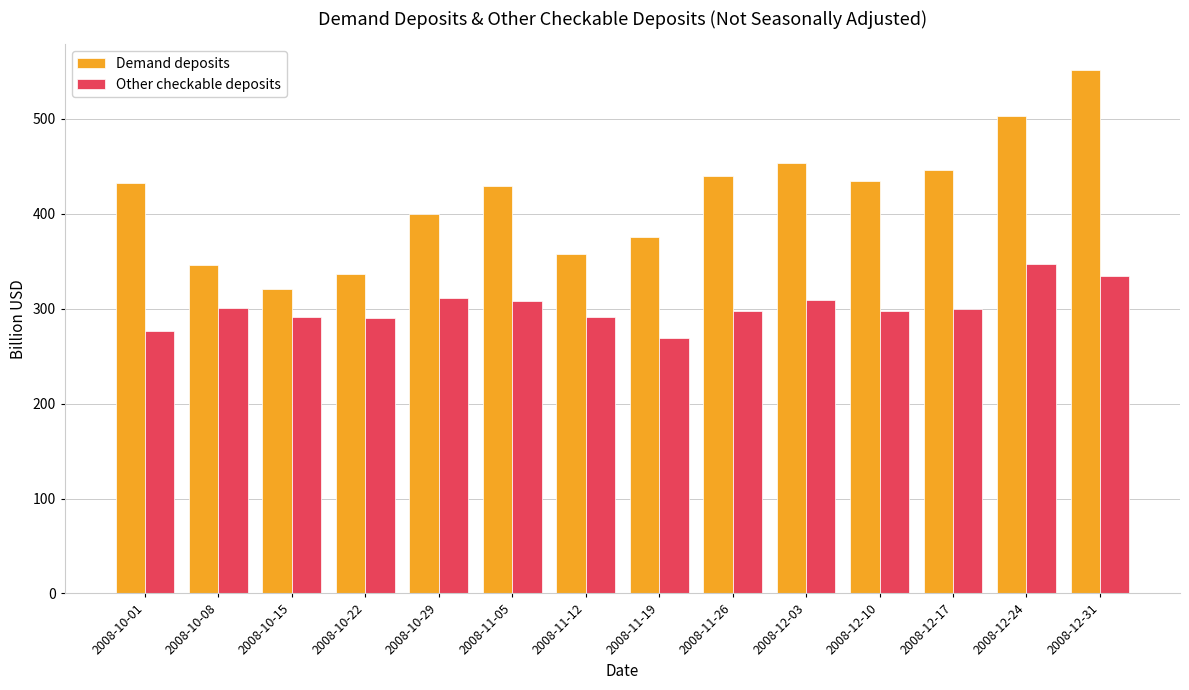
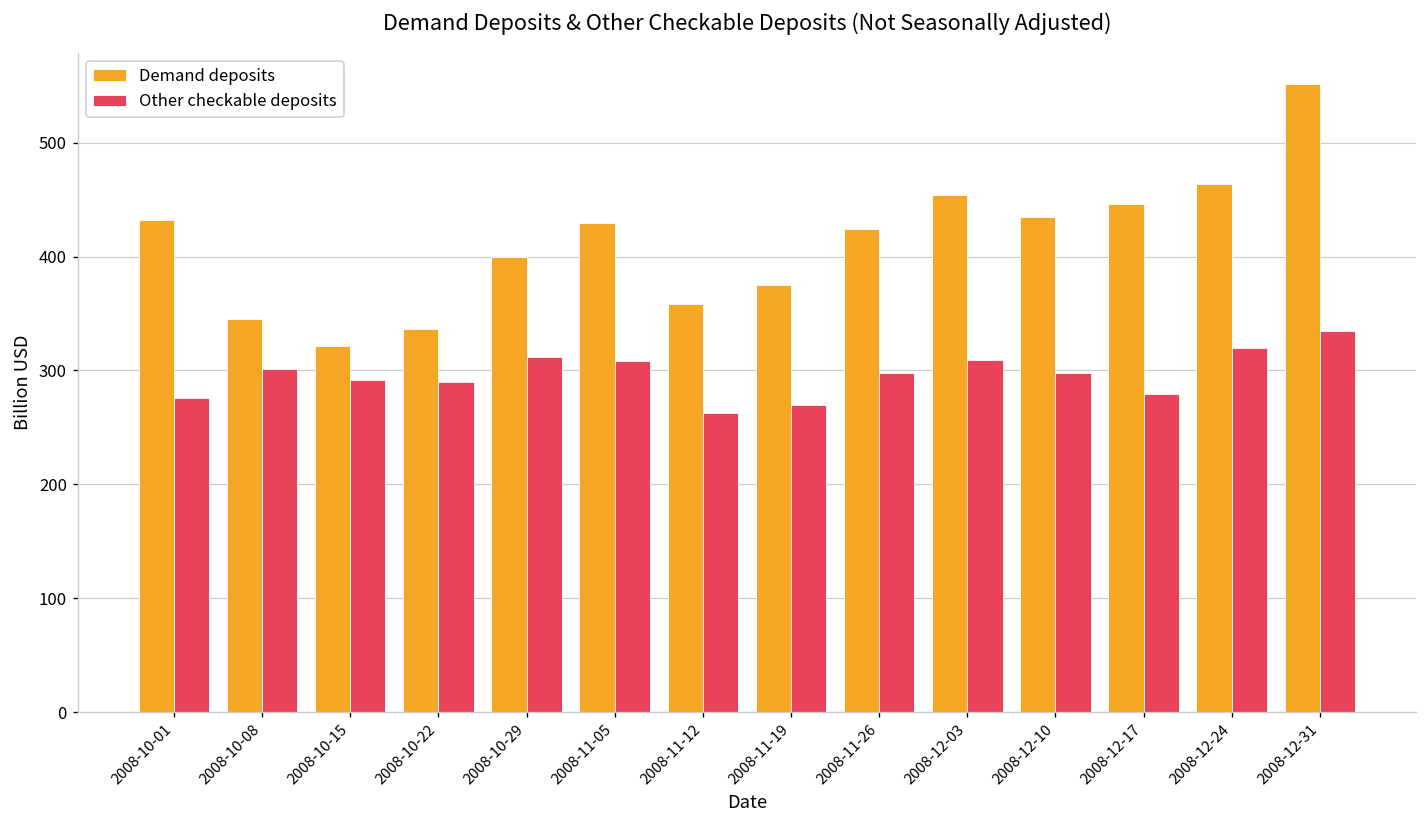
Other checkable deposits, 2008-11-12: 290 -> 260
Demand deposits, 2008-11-26: 440 -> 420
Other checkable deposits, 2008-12-17: 300 -> 280
Demand deposits, 2008-12-24: 500 -> 460
Other checkable deposits, 2008-12-24: 350 -> 320
